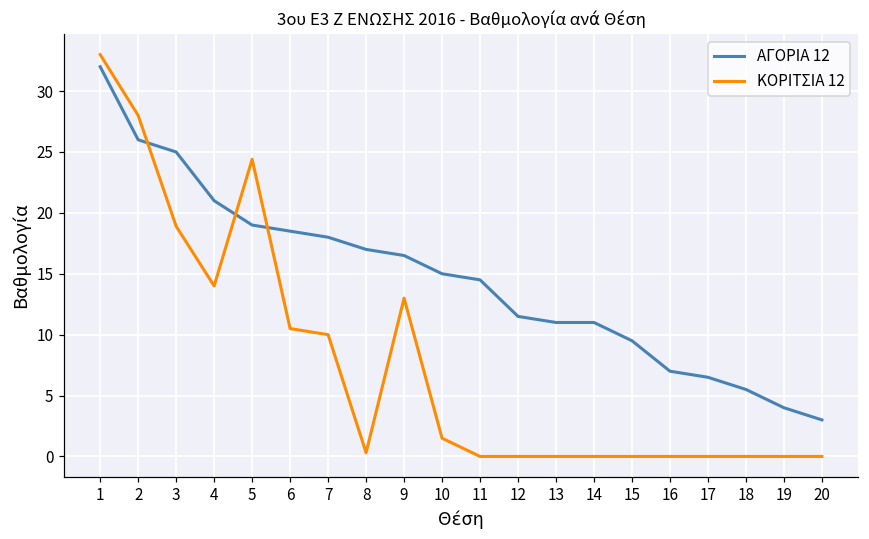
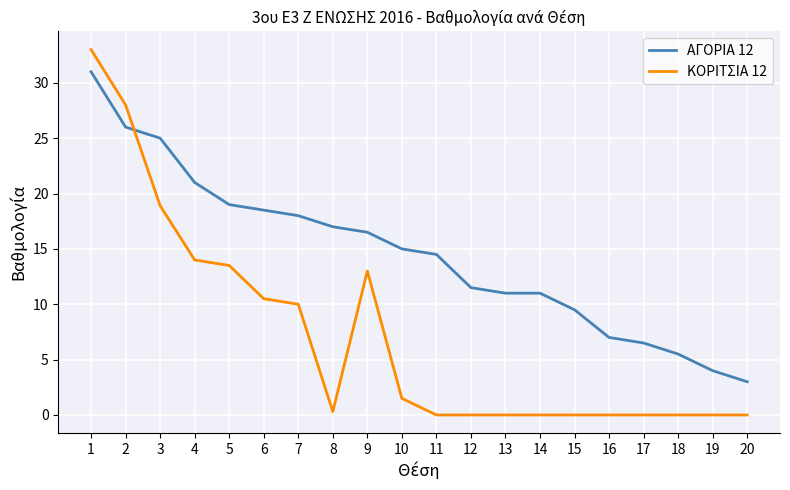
ΑΓΟΡΙΑ 12, 1: 32 -> 31
ΚΟΡΙΤΣΙΑ 12, 5: 24.4 -> 13.5
